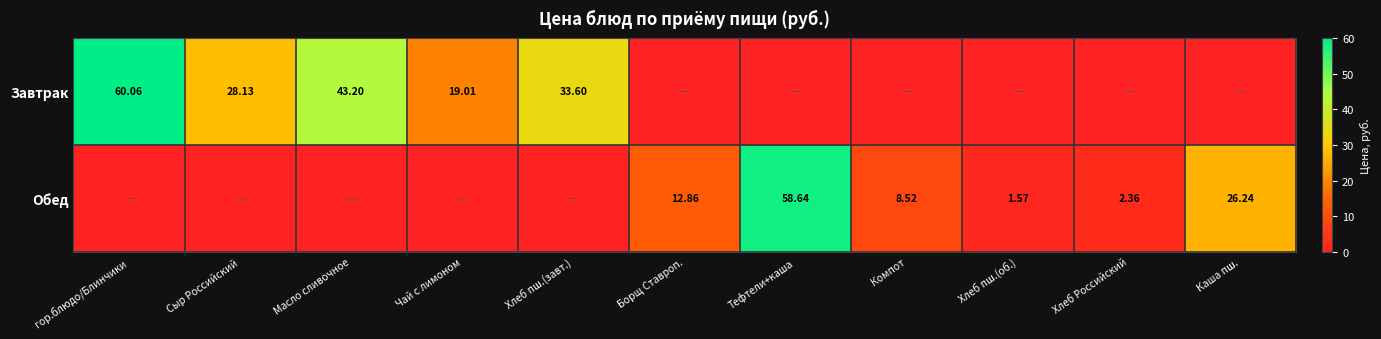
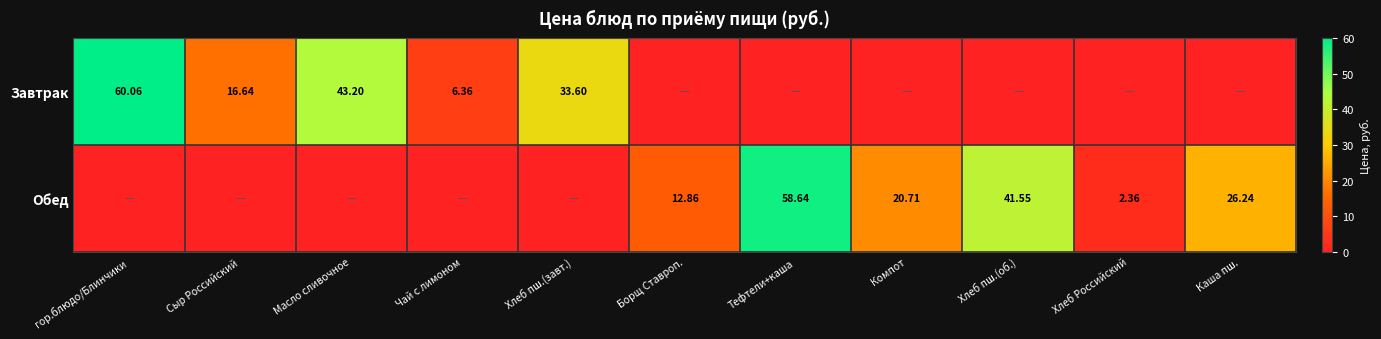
Завтрак, Сыр Российский: 28.13 -> 16.64
Завтрак, Чай с лимоном: 19.01 -> 6.36
Обед, Компот: 8.52 -> 20.71
Обед, Хлеб пш.(об.): 1.57 -> 41.55
